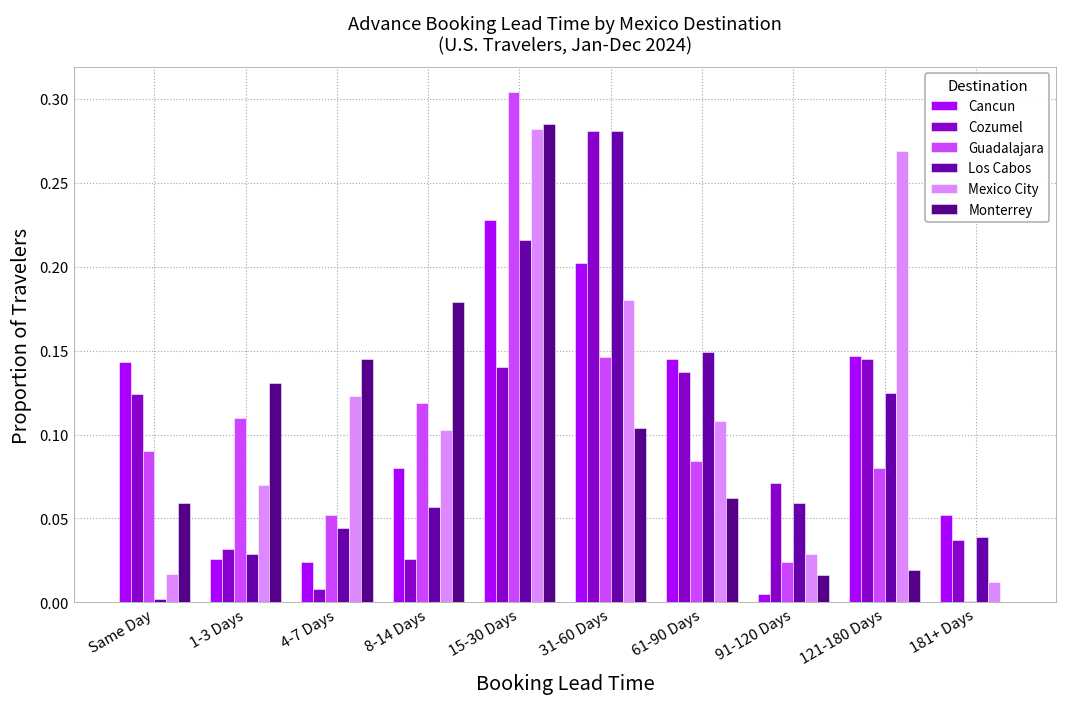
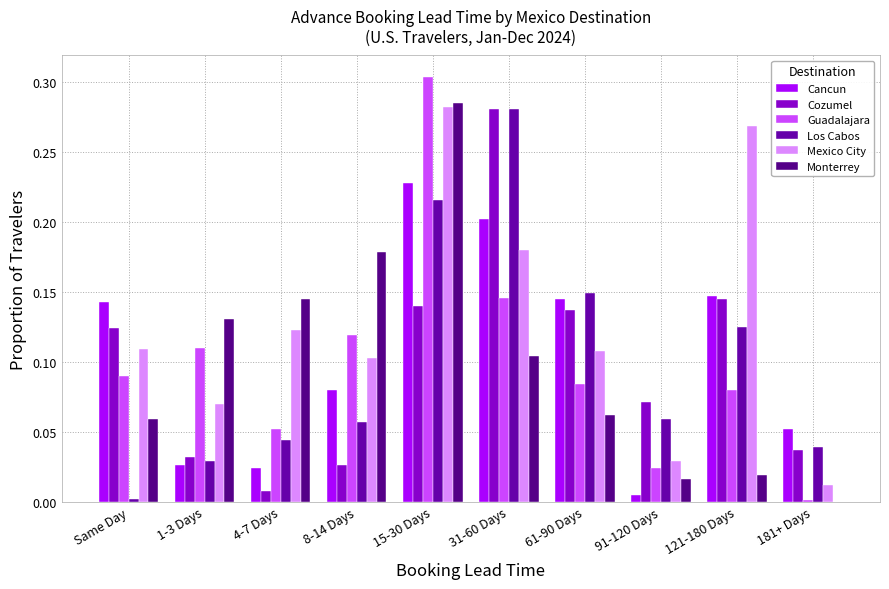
Mexico City, Same Day: 0.017 -> 0.109
